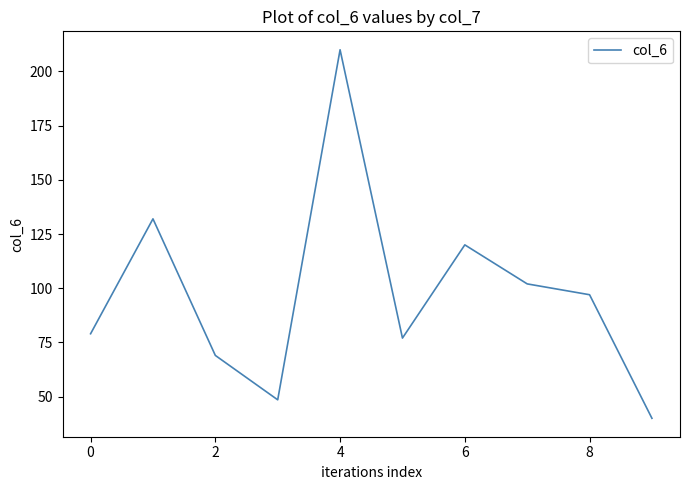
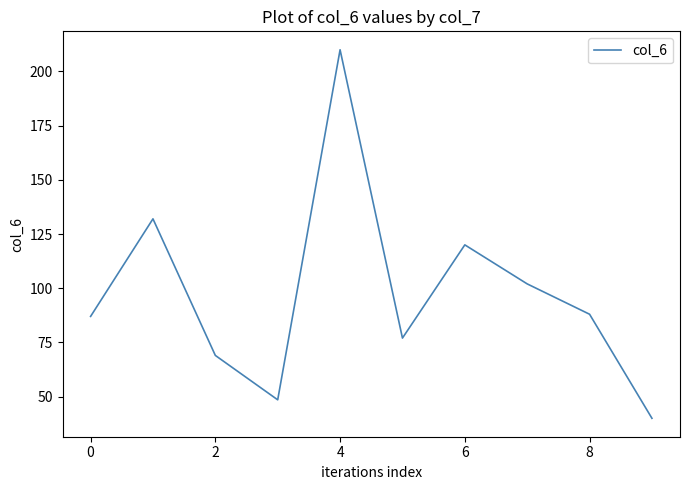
0: 79 -> 87
8: 97 -> 88
